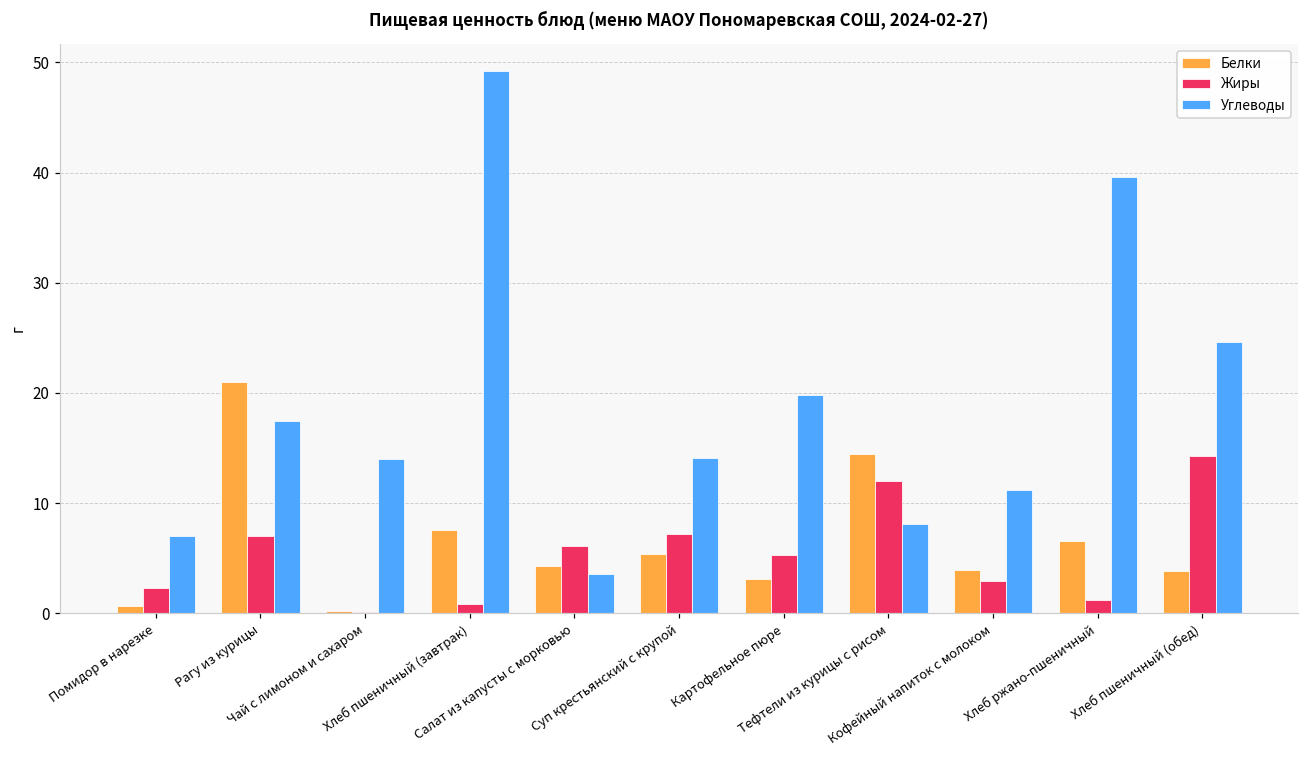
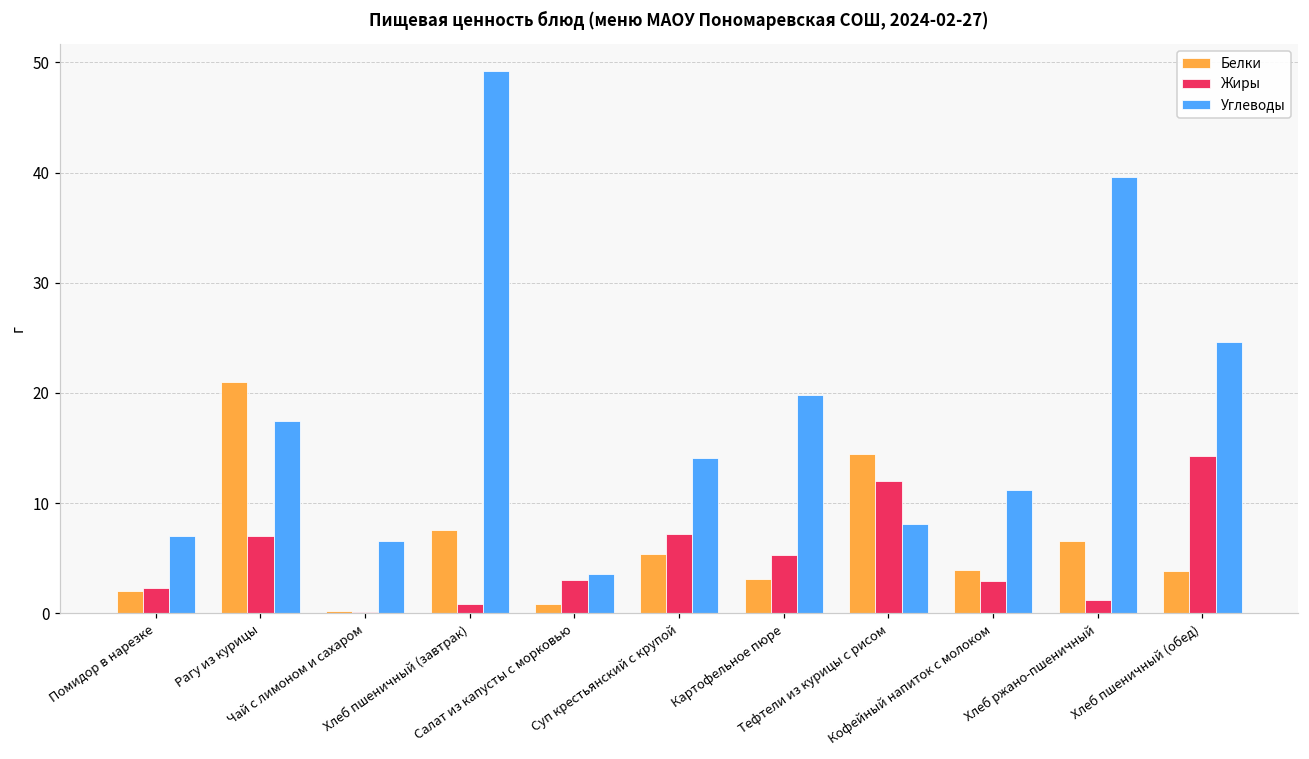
Белки, Помидор в нарезке: 0.7 -> 2.0
Углеводы, Чай с лимоном и сахаром: 14.0 -> 6.6
Белки, Салат из капусты с морковью: 4.3 -> 0.8
Жиры, Салат из капусты с морковью: 6.1 -> 3.0
